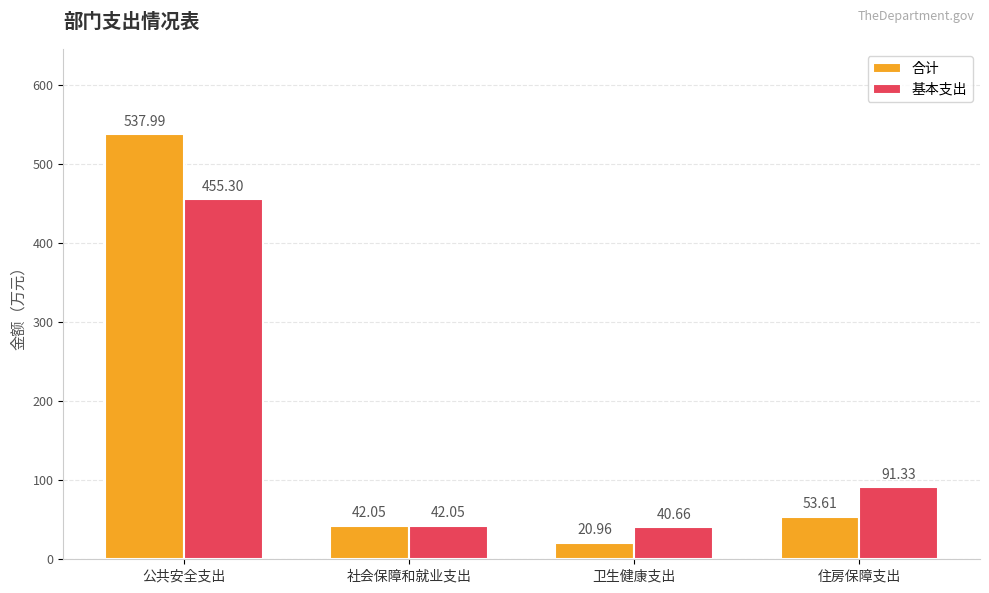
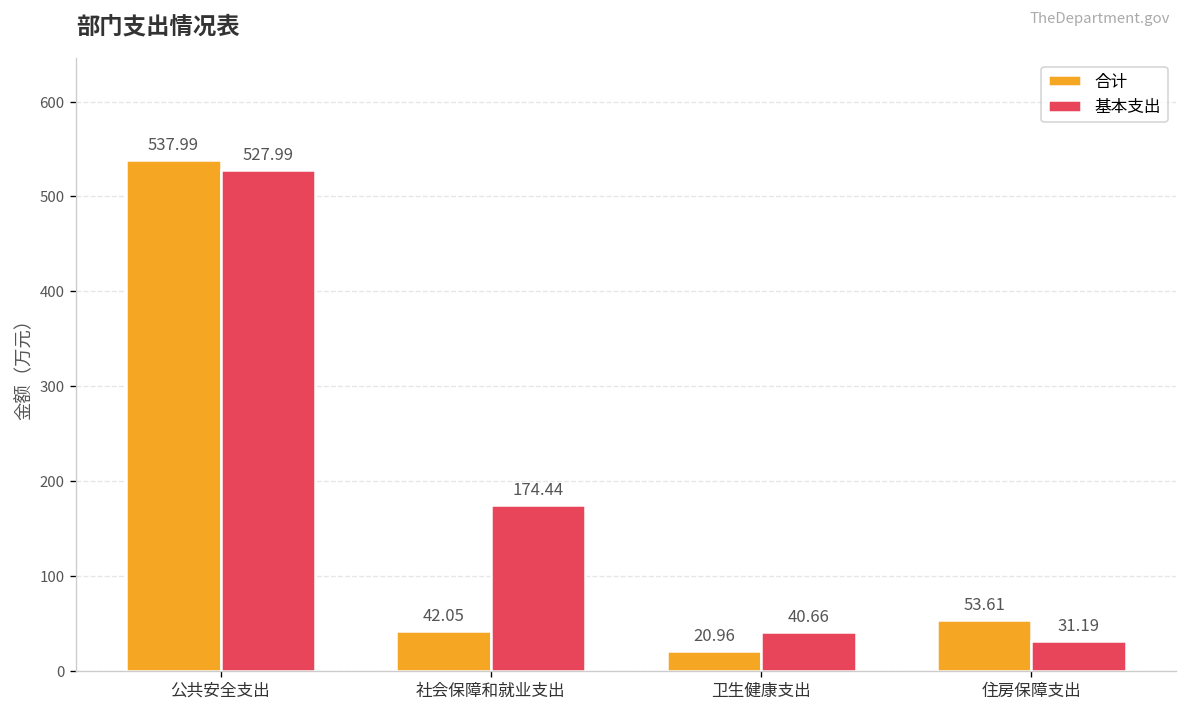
基本支出, 公共安全支出: 455.30 -> 527.99
基本支出, 社会保障和就业支出: 42.05 -> 174.44
基本支出, 住房保障支出: 91.33 -> 31.19
